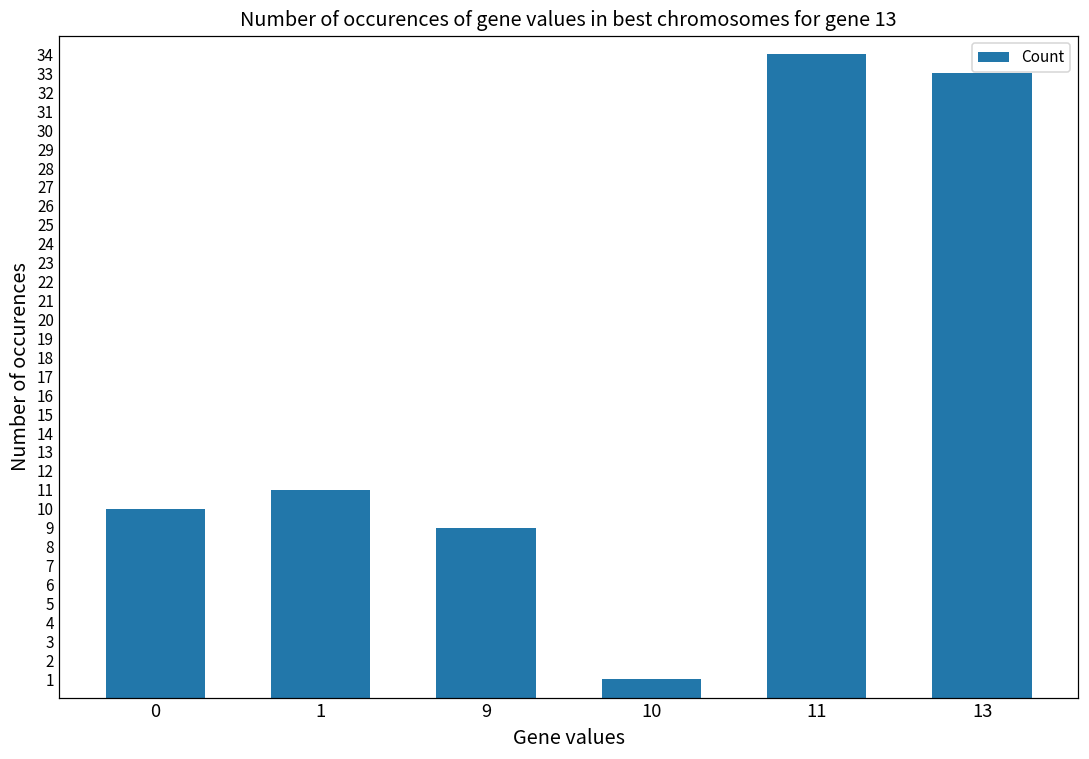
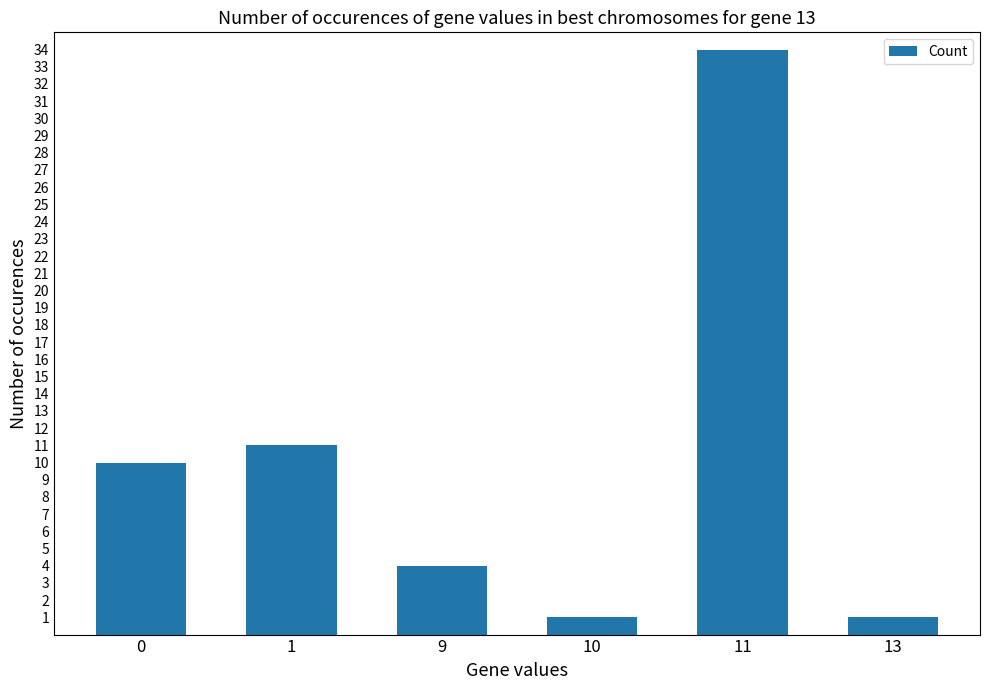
9: 9 -> 4
13: 33 -> 1
